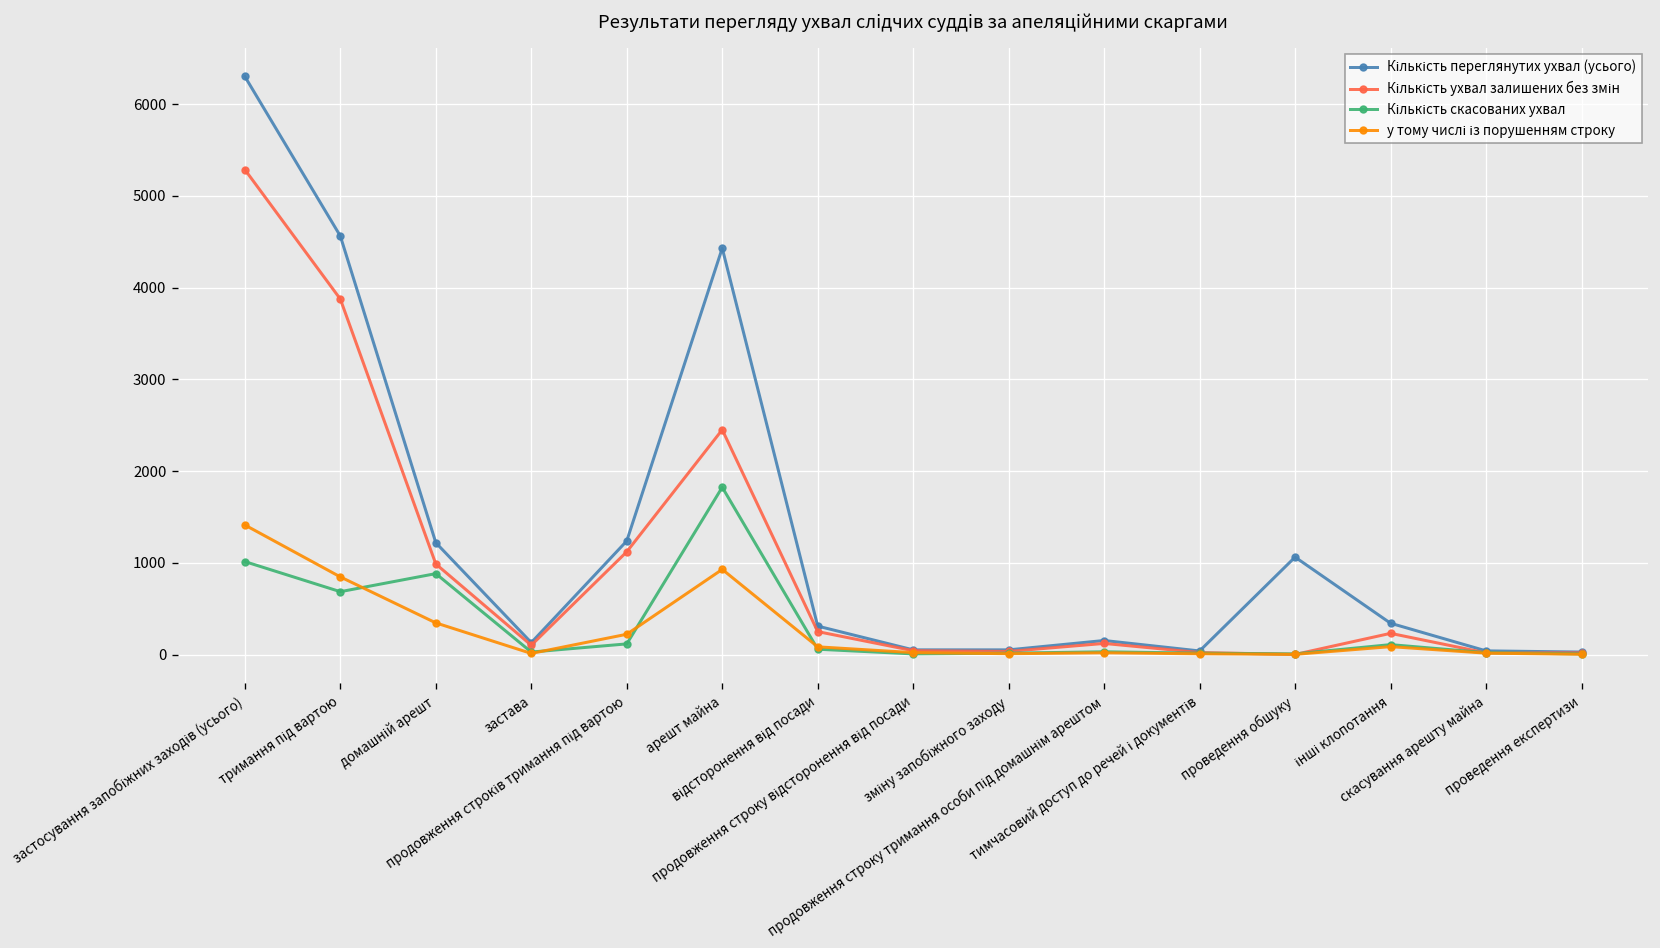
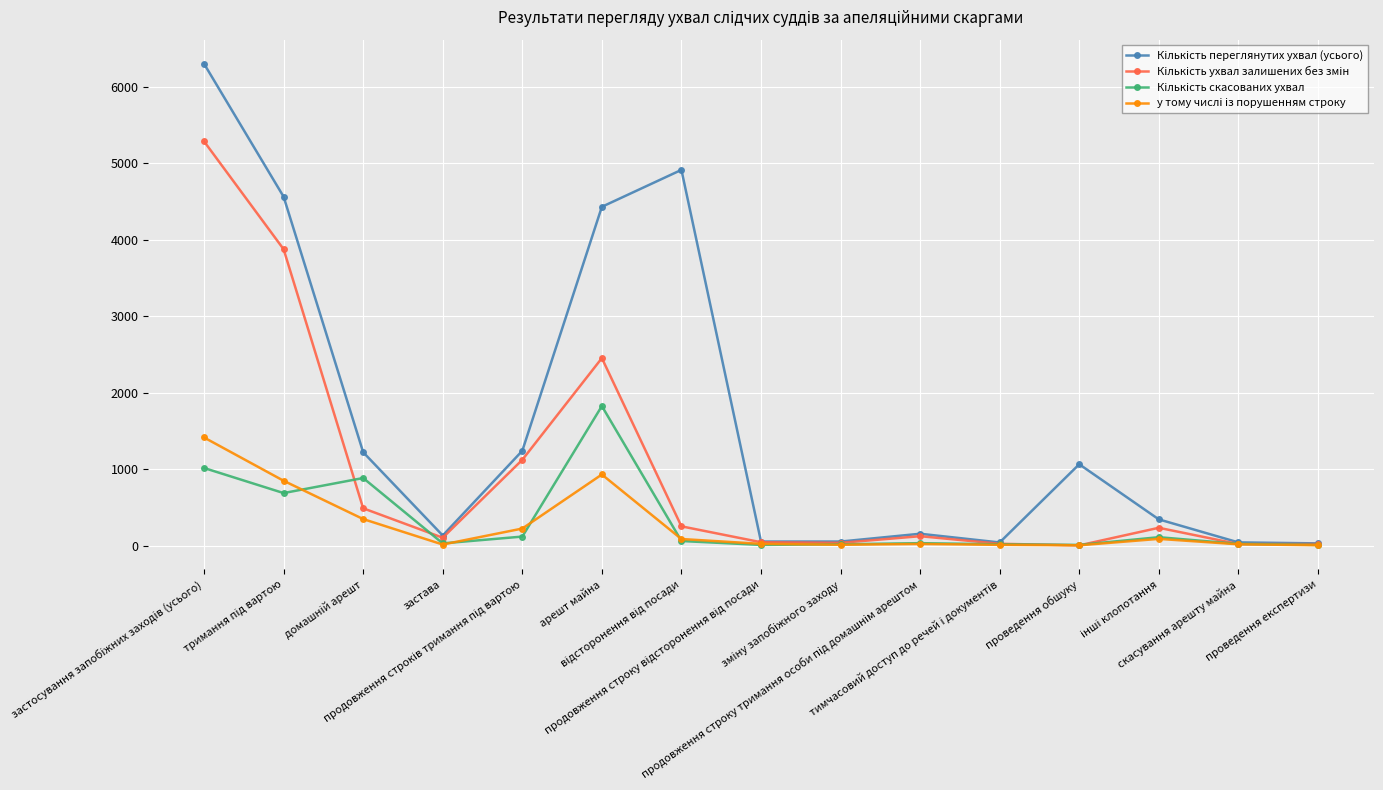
Кількість ухвал залишених без змін, домашній арешт: 1000 -> 500
Кількість переглянутих ухвал (усього), відсторонення від посади: 300 -> 4900
